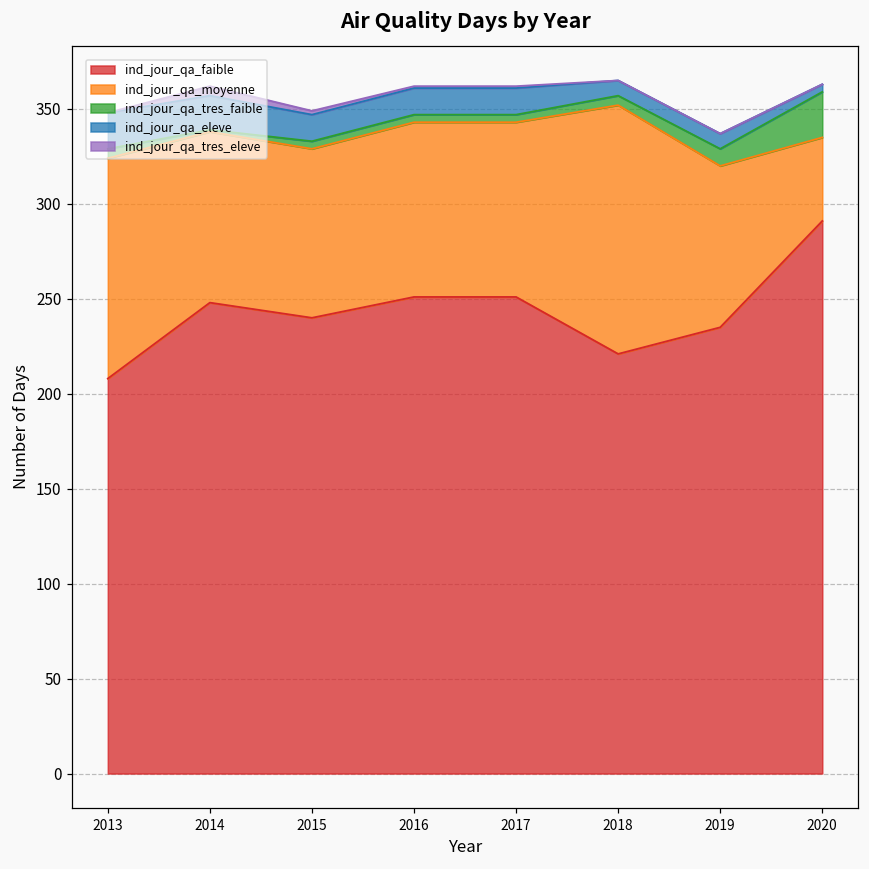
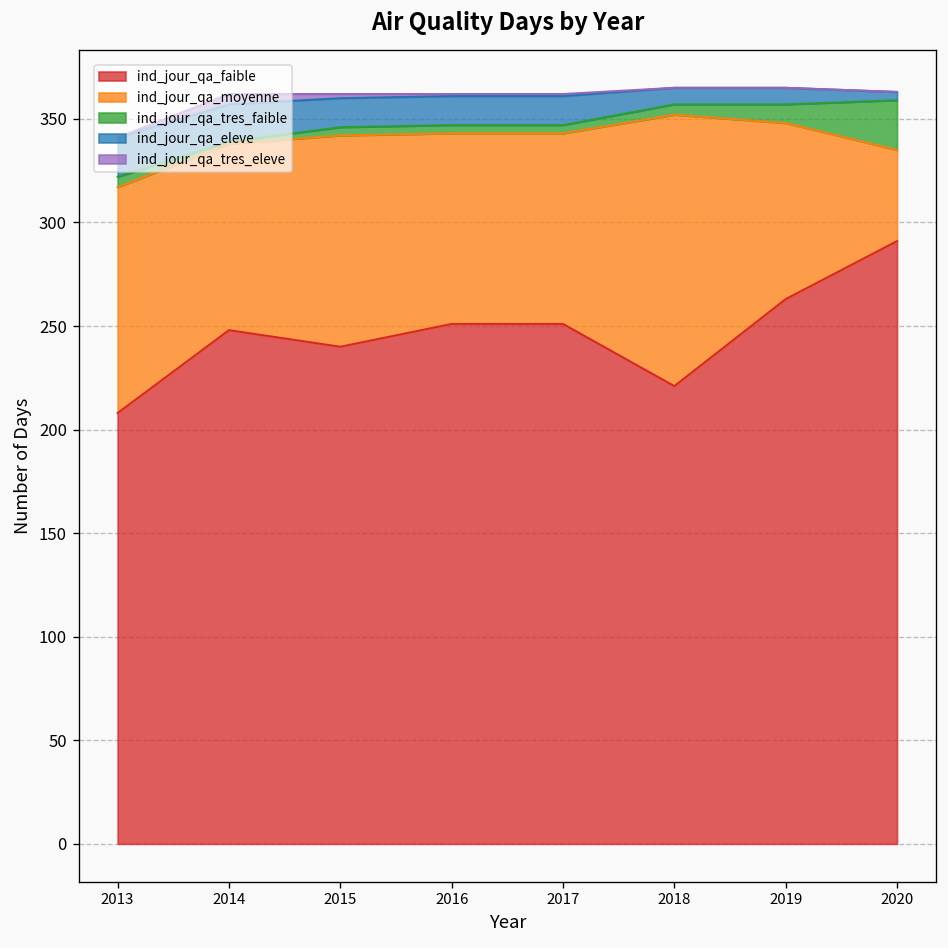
ind_jour_qa_moyenne, 2013: 116 -> 109
ind_jour_qa_moyenne, 2015: 89 -> 102
ind_jour_qa_faible, 2019: 235 -> 263
